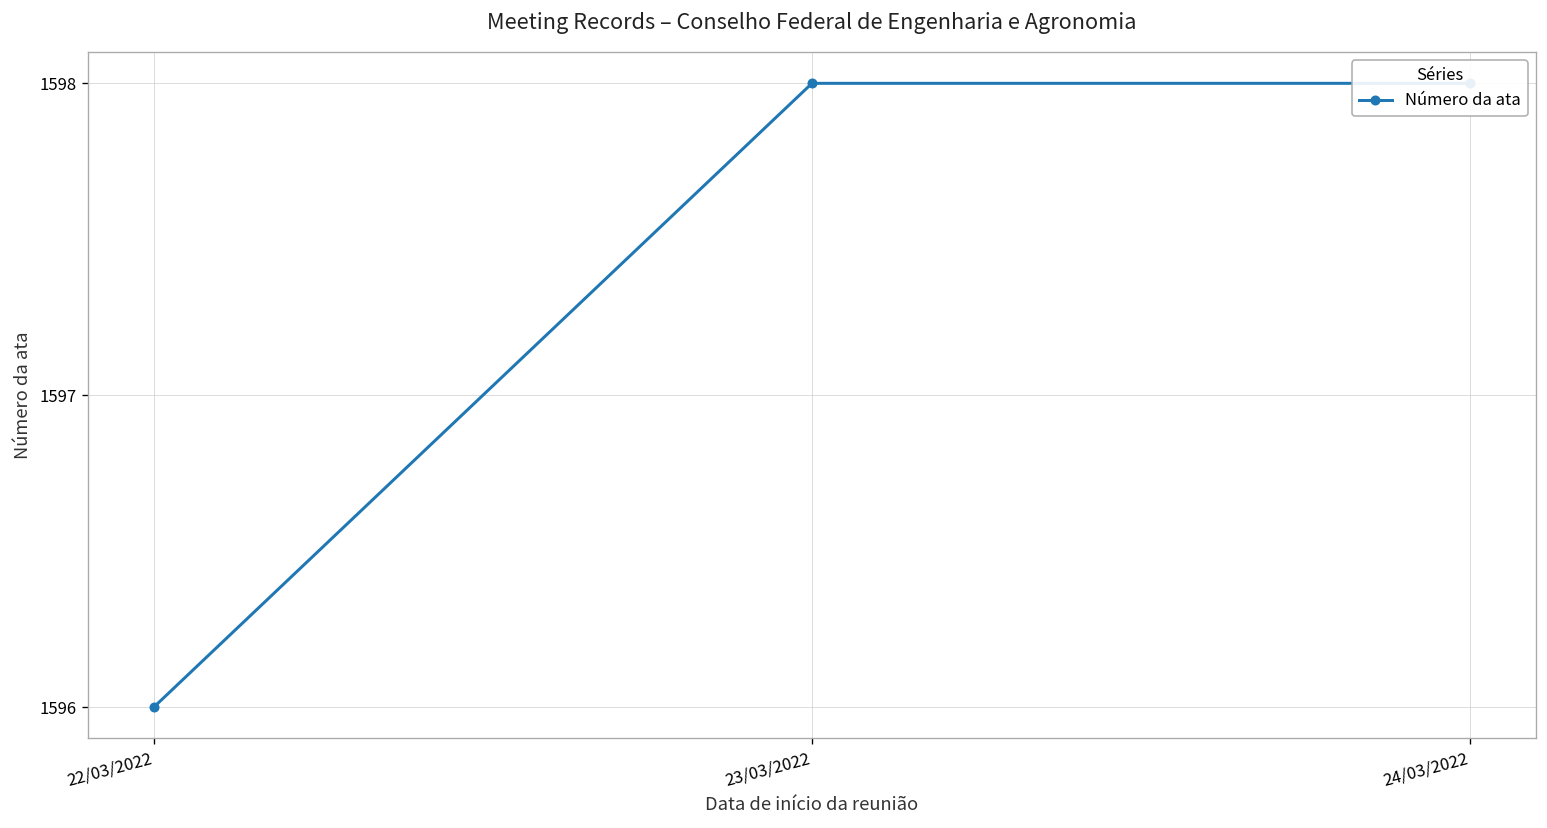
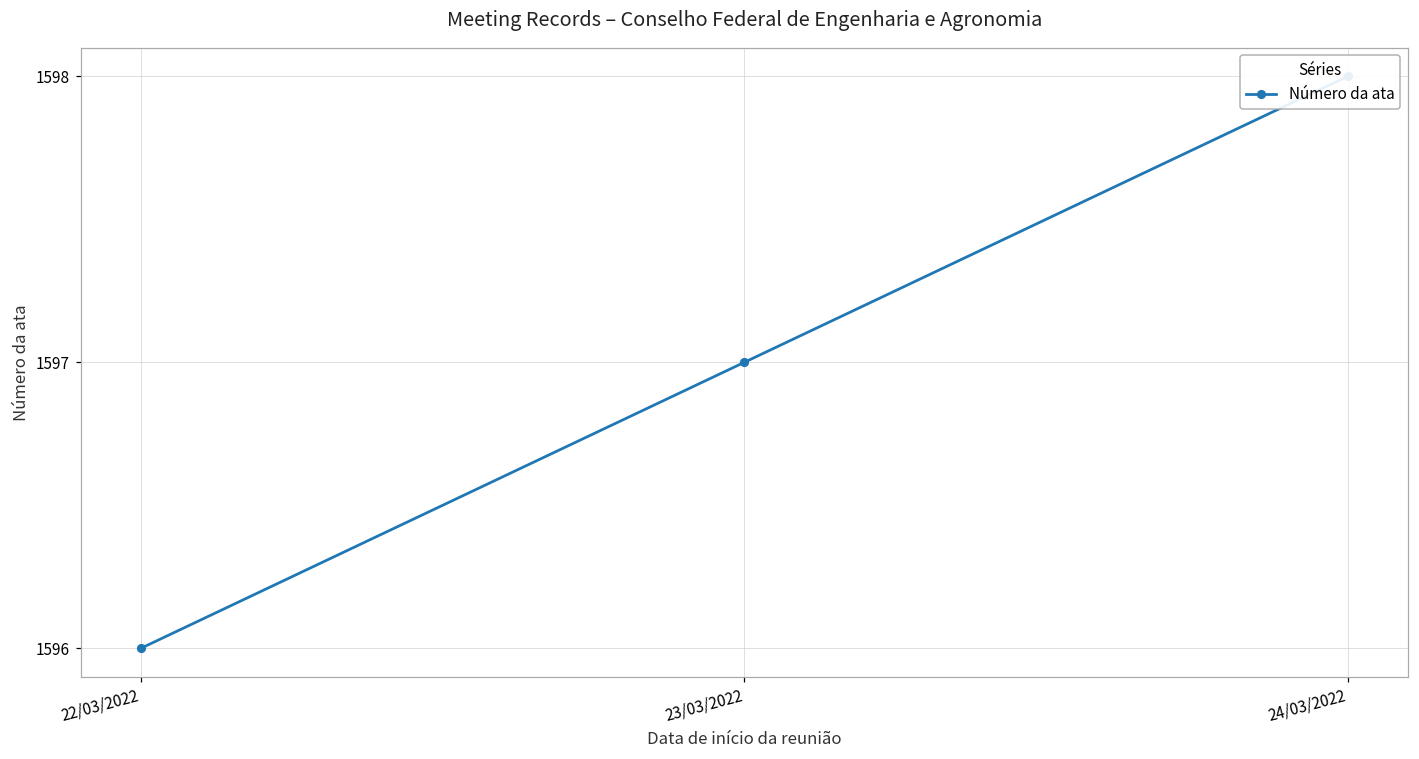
23/03/2022: 1598 -> 1597
